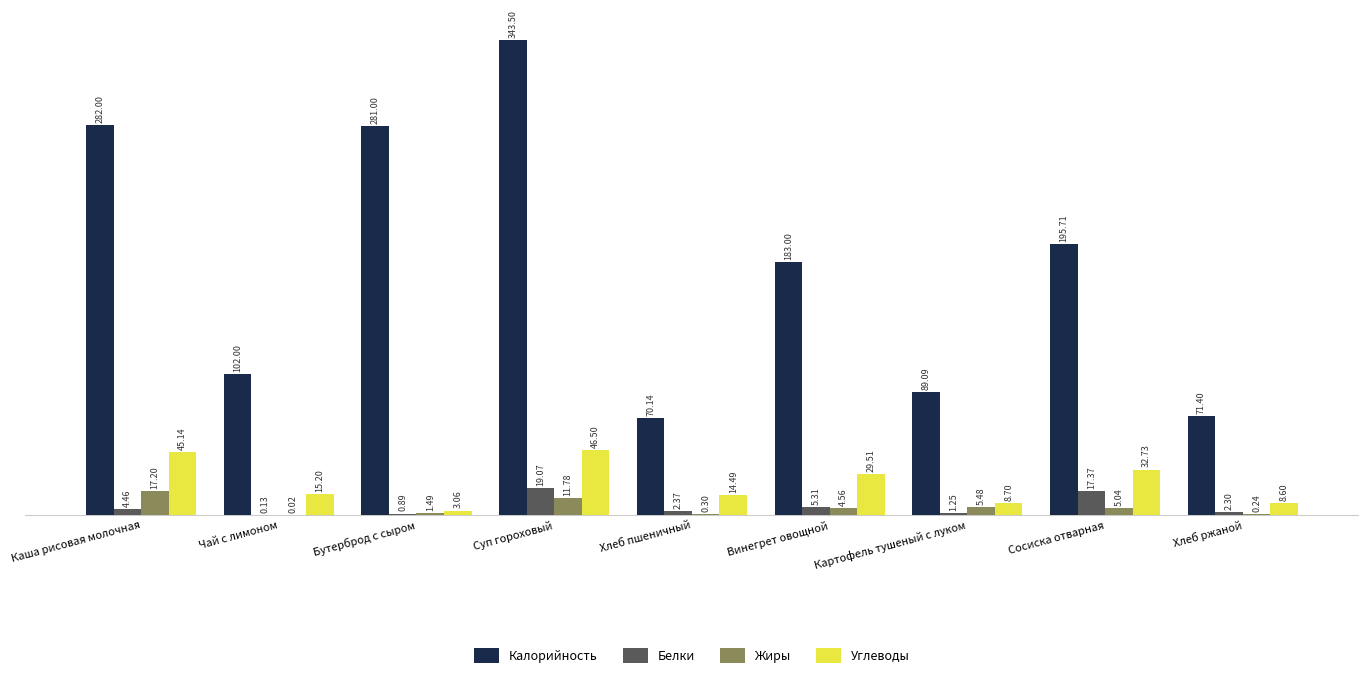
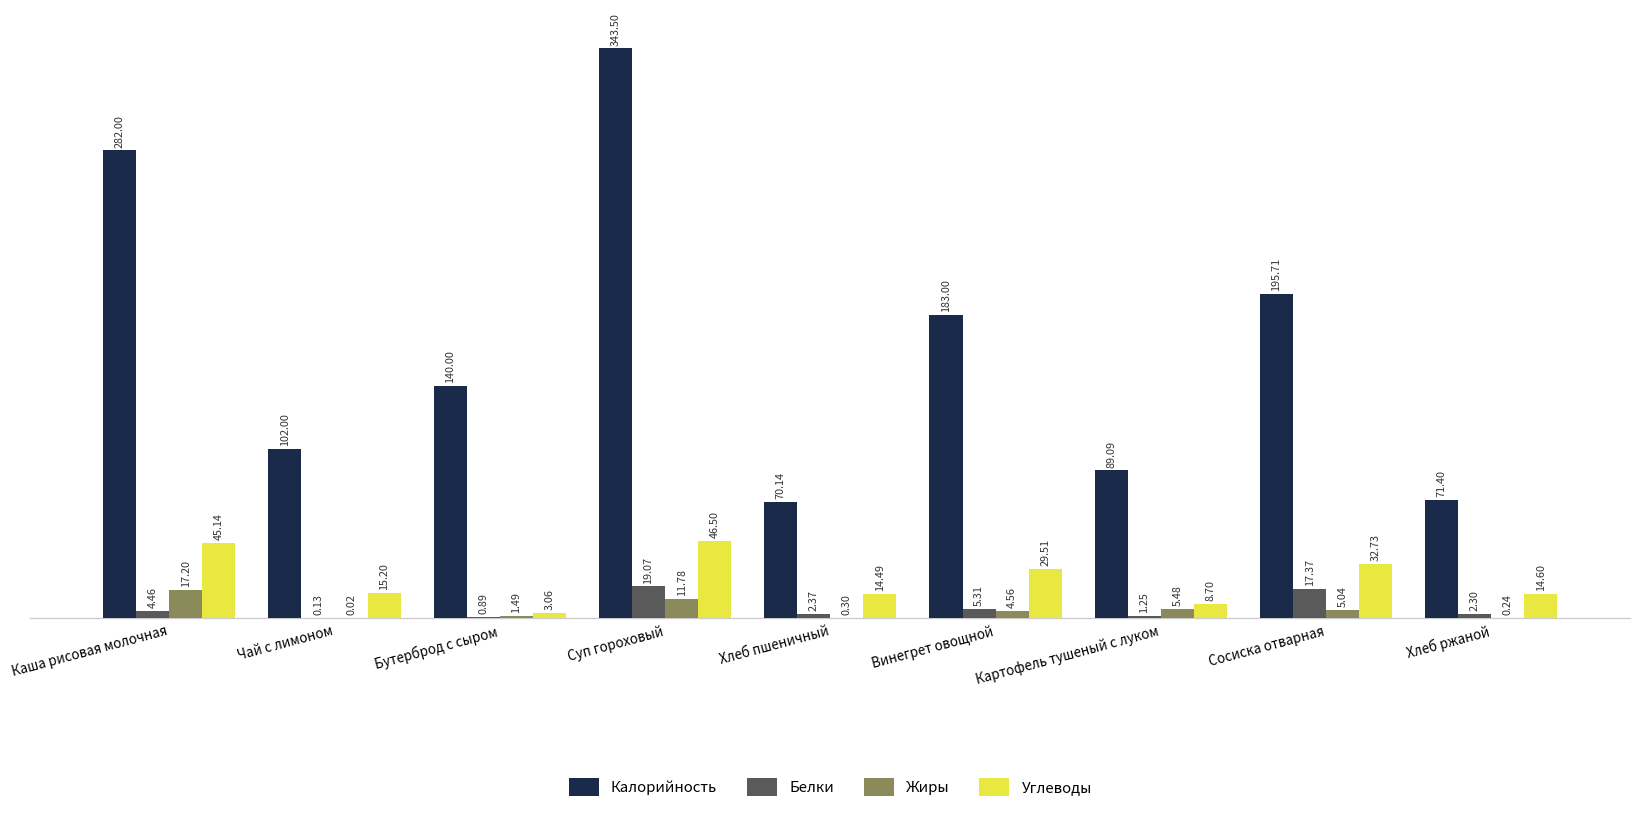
Калорийность, Бутерброд с сыром: 281.00 -> 140.00
Углеводы, Хлеб ржаной: 8.60 -> 14.60
